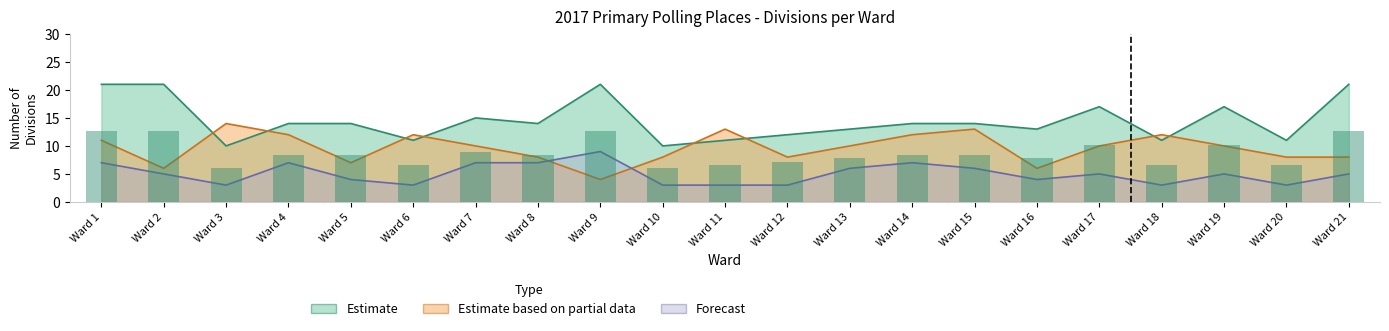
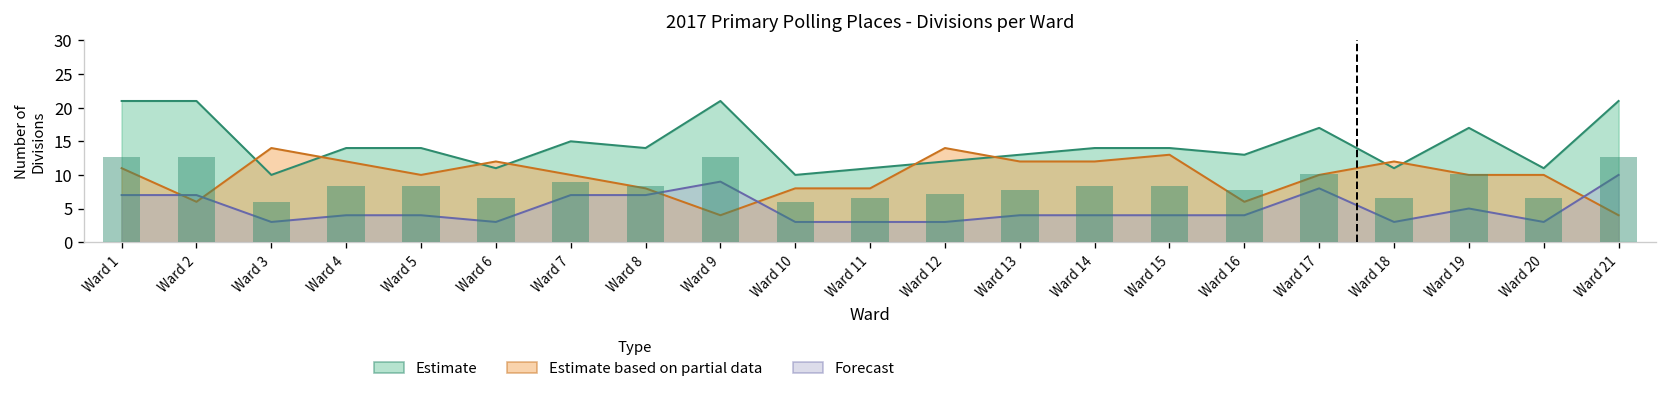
Forecast, Ward 2: 5 -> 7
Forecast, Ward 4: 7 -> 4
Estimate based on partial data, Ward 5: 7 -> 10
Estimate based on partial data, Ward 11: 13 -> 8
Estimate based on partial data, Ward 12: 8 -> 14
Estimate based on partial data, Ward 13: 10 -> 12
Forecast, Ward 13: 6 -> 4
Forecast, Ward 14: 7 -> 4
Forecast, Ward 15: 6 -> 4
Forecast, Ward 17: 5 -> 8
Estimate based on partial data, Ward 20: 8 -> 10
Estimate based on partial data, Ward 21: 8 -> 4
Forecast, Ward 21: 5 -> 10
